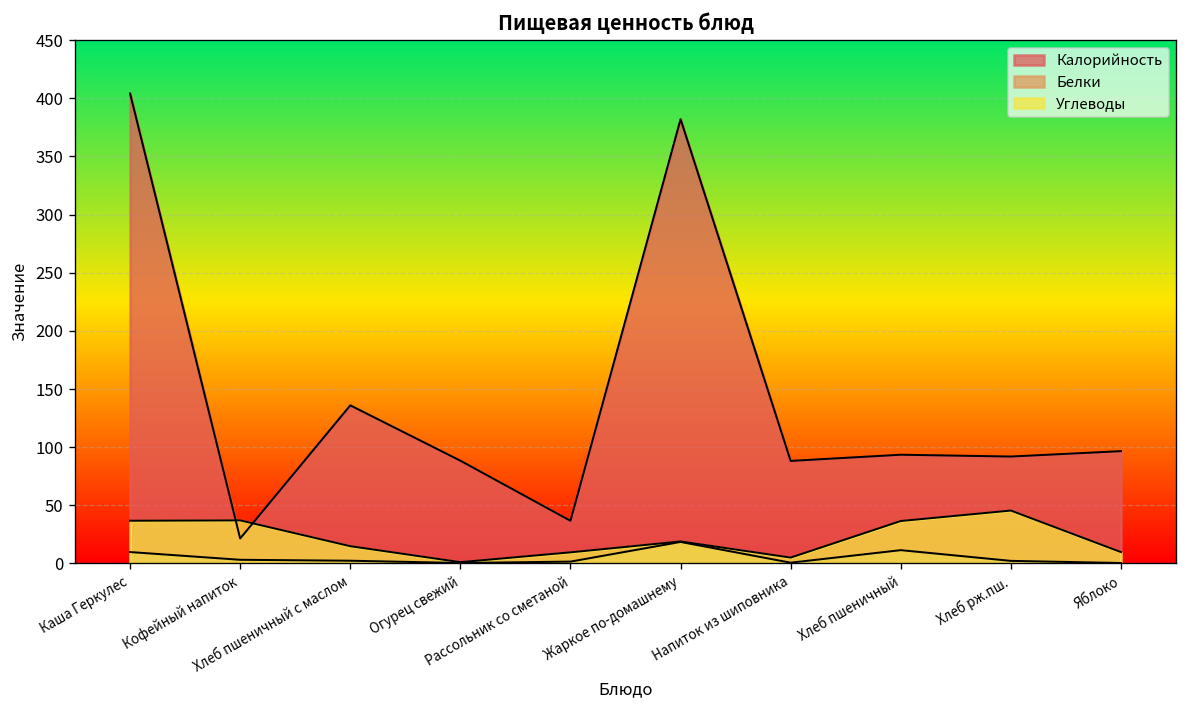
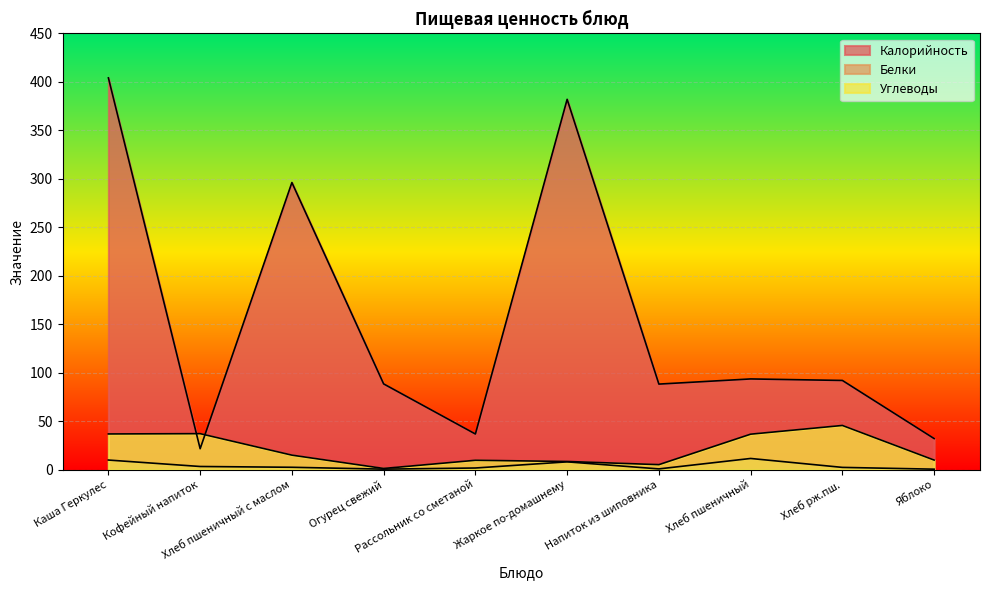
Калорийность, Хлеб пшеничный с маслом: 140 -> 300
Белки, Жаркое по-домашнему: 20 -> 10
Углеводы, Жаркое по-домашнему: 20 -> 10
Калорийность, Яблоко: 100 -> 30
